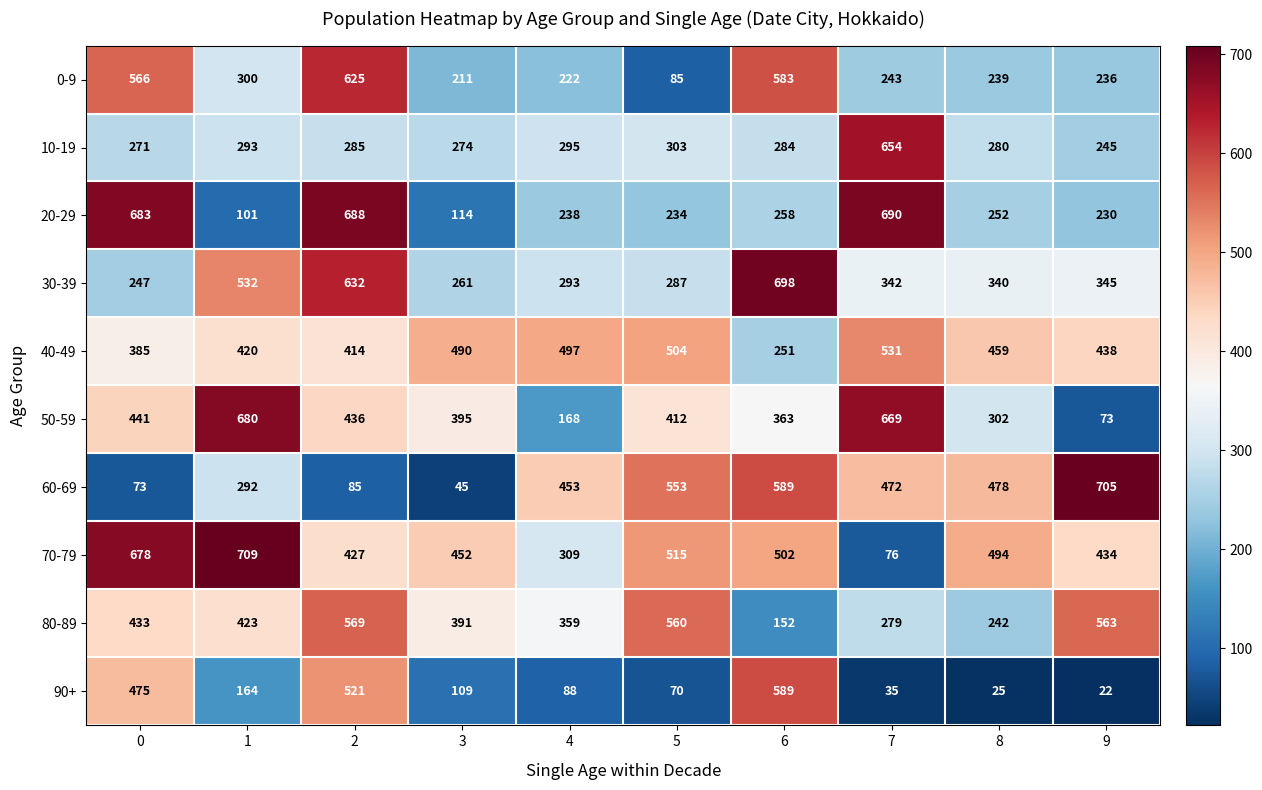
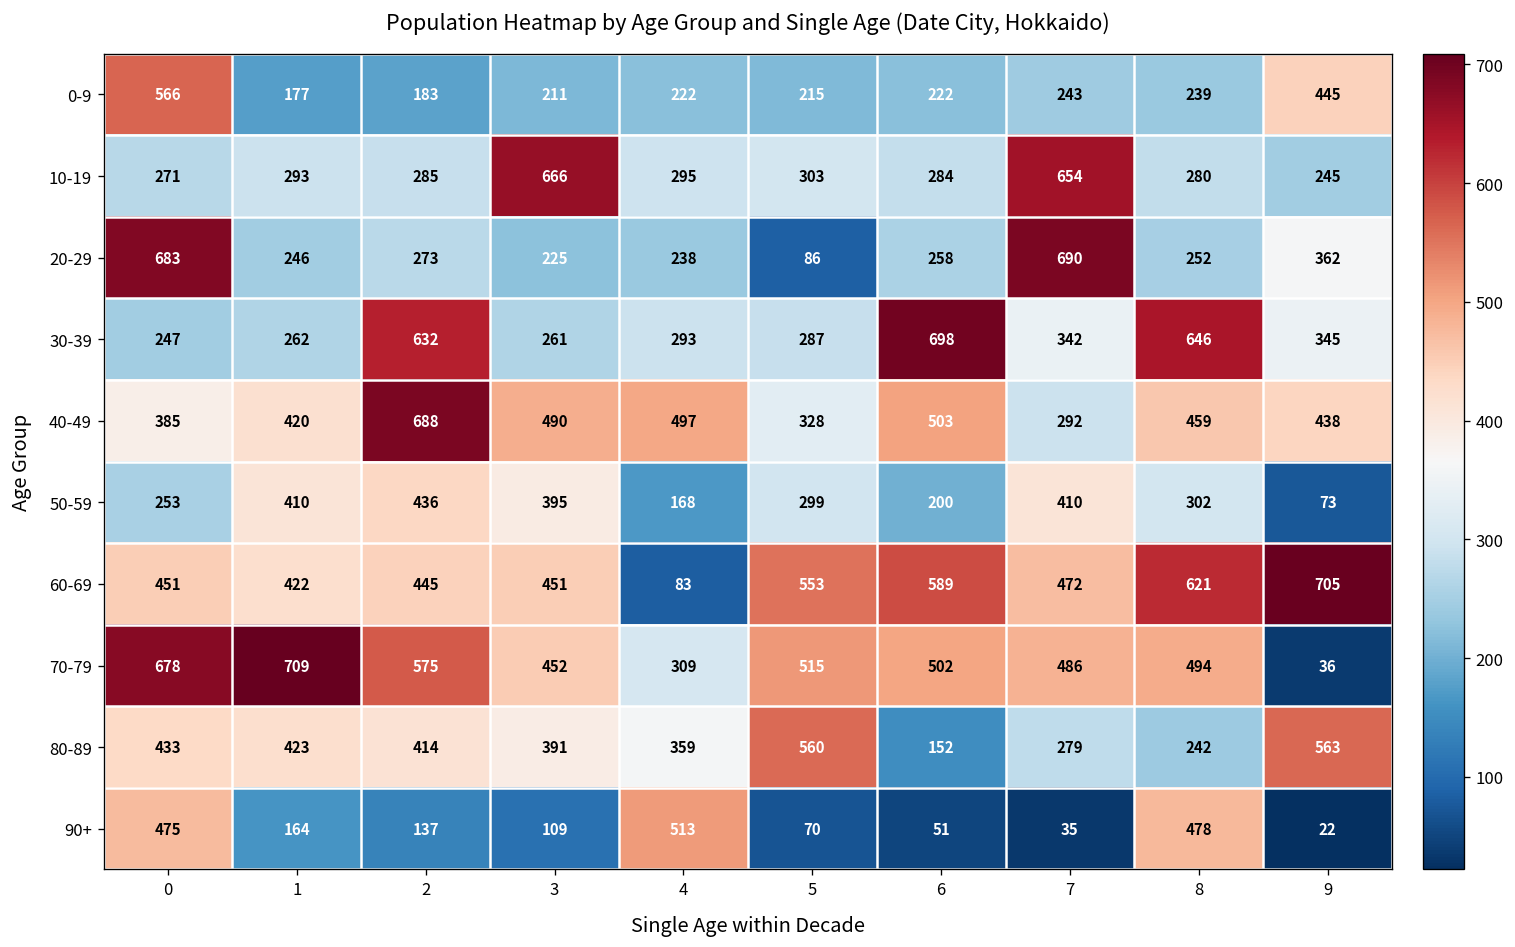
0-9, 1: 300 -> 177
0-9, 2: 625 -> 183
0-9, 5: 85 -> 215
0-9, 6: 583 -> 222
0-9, 9: 236 -> 445
10-19, 3: 274 -> 666
20-29, 1: 101 -> 246
20-29, 2: 688 -> 273
20-29, 3: 114 -> 225
20-29, 5: 234 -> 86
20-29, 9: 230 -> 362
30-39, 1: 532 -> 262
30-39, 8: 340 -> 646
40-49, 2: 414 -> 688
40-49, 5: 504 -> 328
40-49, 6: 251 -> 503
40-49, 7: 531 -> 292
50-59, 0: 441 -> 253
50-59, 1: 680 -> 410
50-59, 5: 412 -> 299
50-59, 6: 363 -> 200
50-59, 7: 669 -> 410
60-69, 0: 73 -> 451
60-69, 1: 292 -> 422
60-69, 2: 85 -> 445
60-69, 3: 45 -> 451
60-69, 4: 453 -> 83
60-69, 8: 478 -> 621
70-79, 2: 427 -> 575
70-79, 7: 76 -> 486
70-79, 9: 434 -> 36
80-89, 2: 569 -> 414
90+, 2: 521 -> 137
90+, 4: 88 -> 513
90+, 6: 589 -> 51
90+, 8: 25 -> 478
